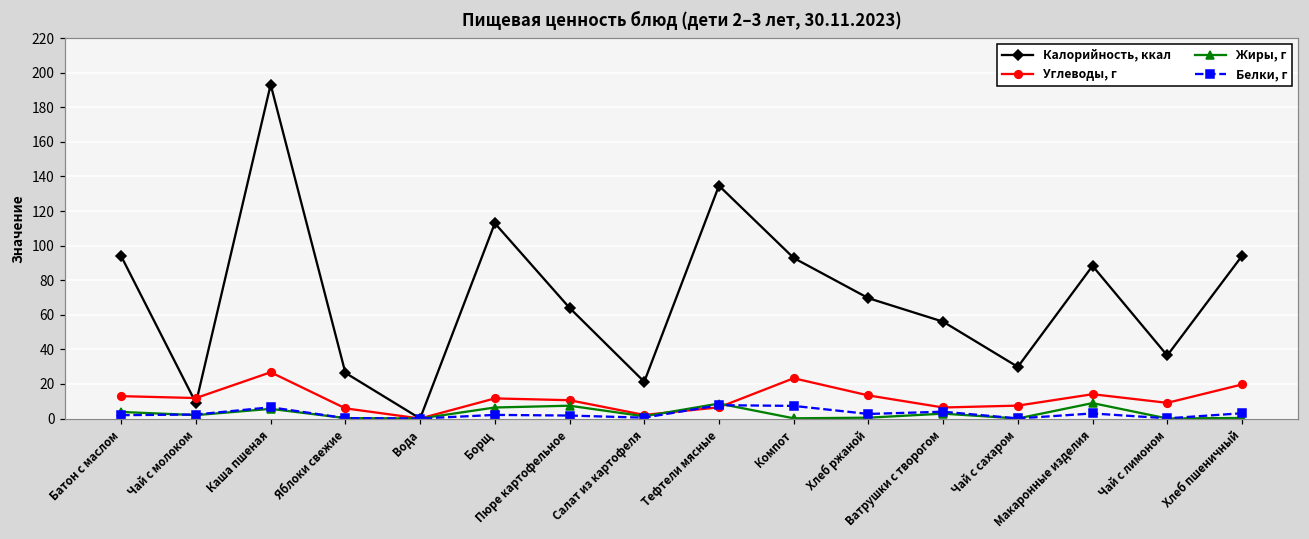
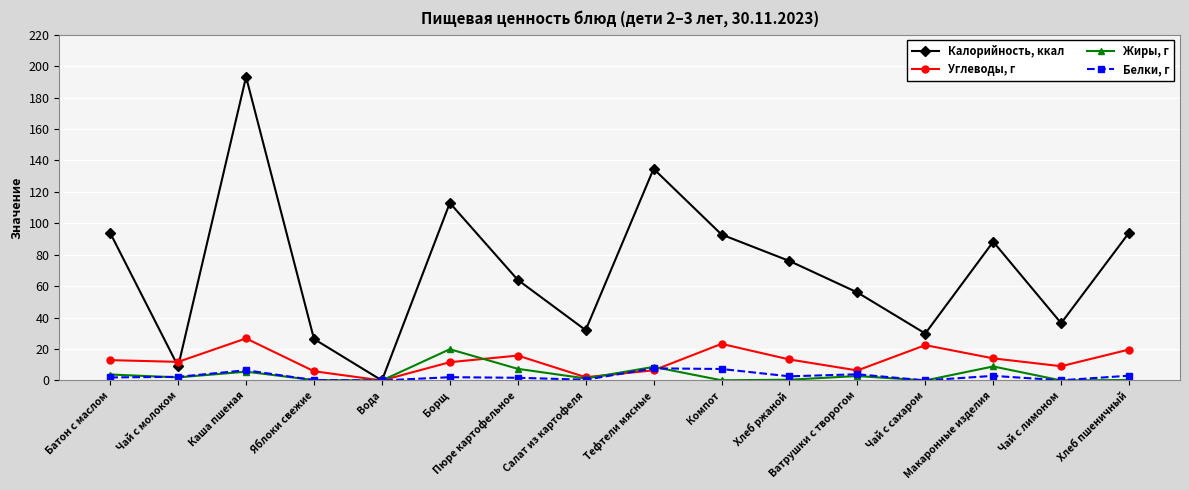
Жиры, г, Борщ: 6 -> 20
Углеводы, г, Пюре картофельное: 11 -> 16
Калорийность, ккал, Салат из картофеля: 21 -> 32
Калорийность, ккал, Хлеб ржаной: 70 -> 76
Углеводы, г, Чай с сахаром: 7 -> 22
